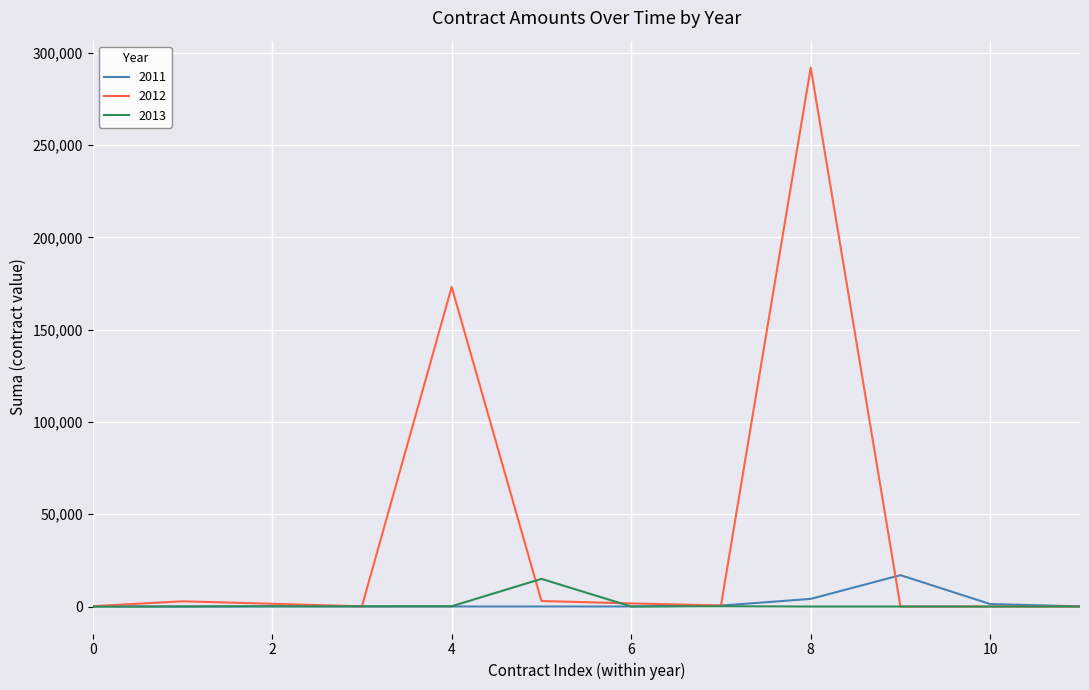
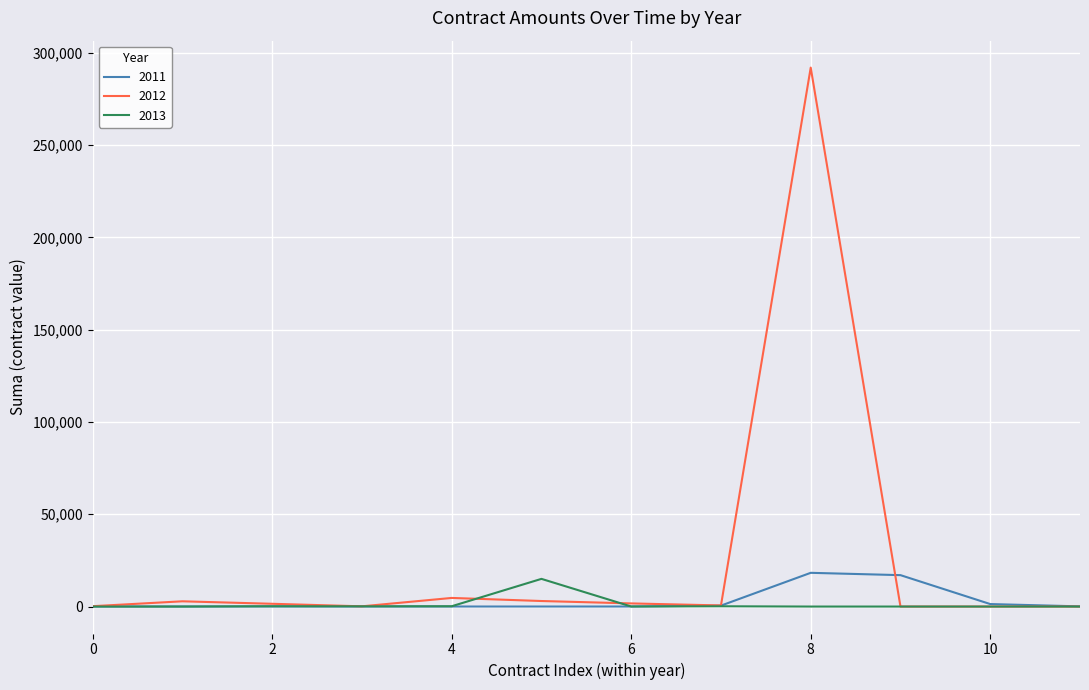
2012, 4: 173,000 -> 5,000
2011, 8: 4,000 -> 18,000
